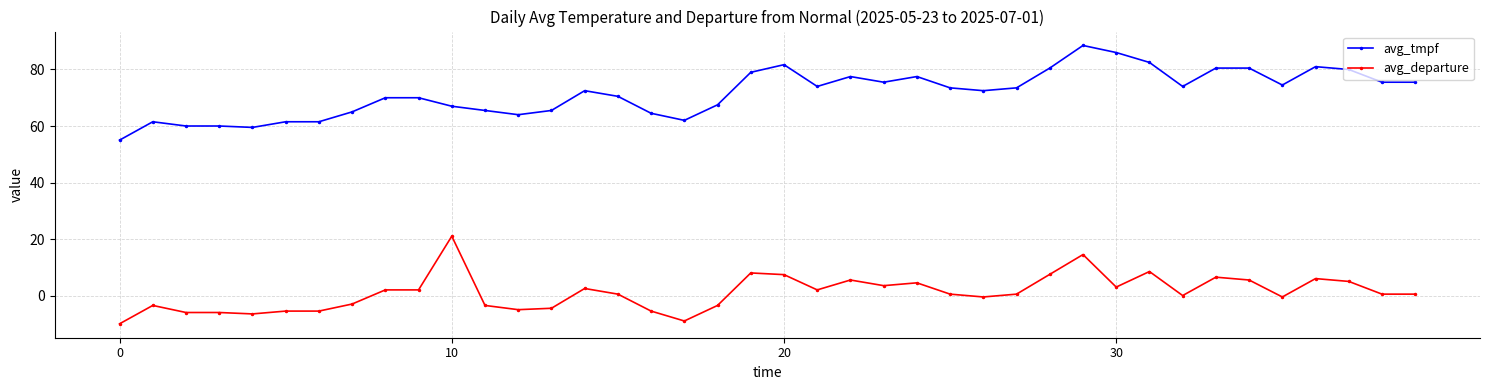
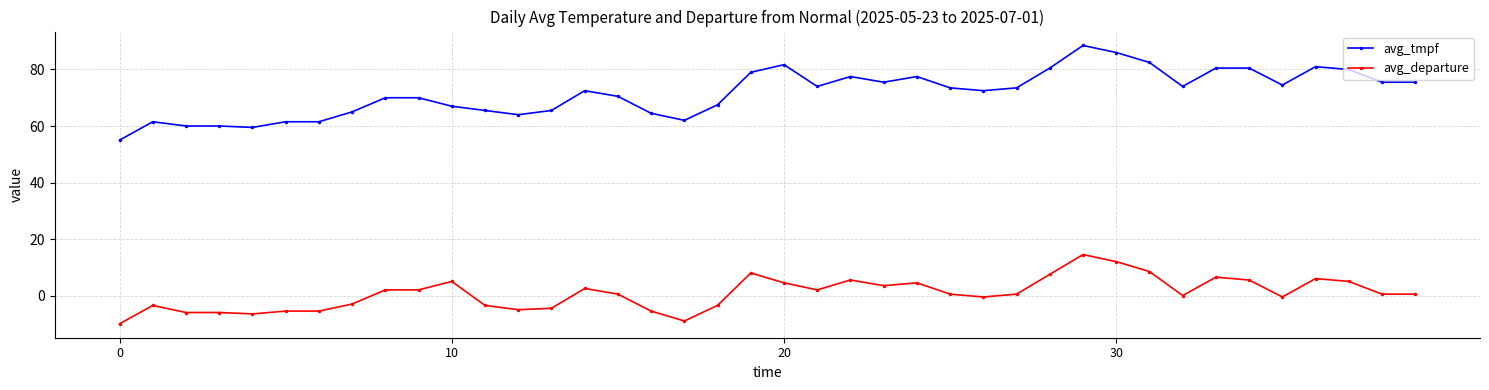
avg_departure, 10: 21 -> 5
avg_departure, 20: 7 -> 5
avg_departure, 30: 3 -> 12
